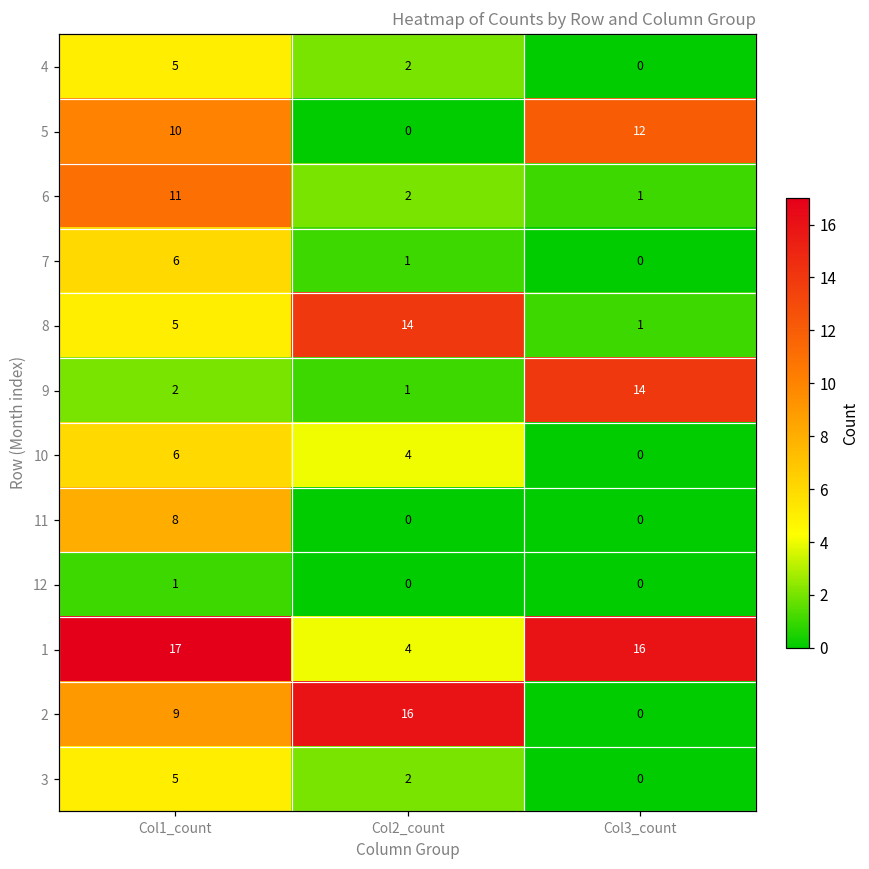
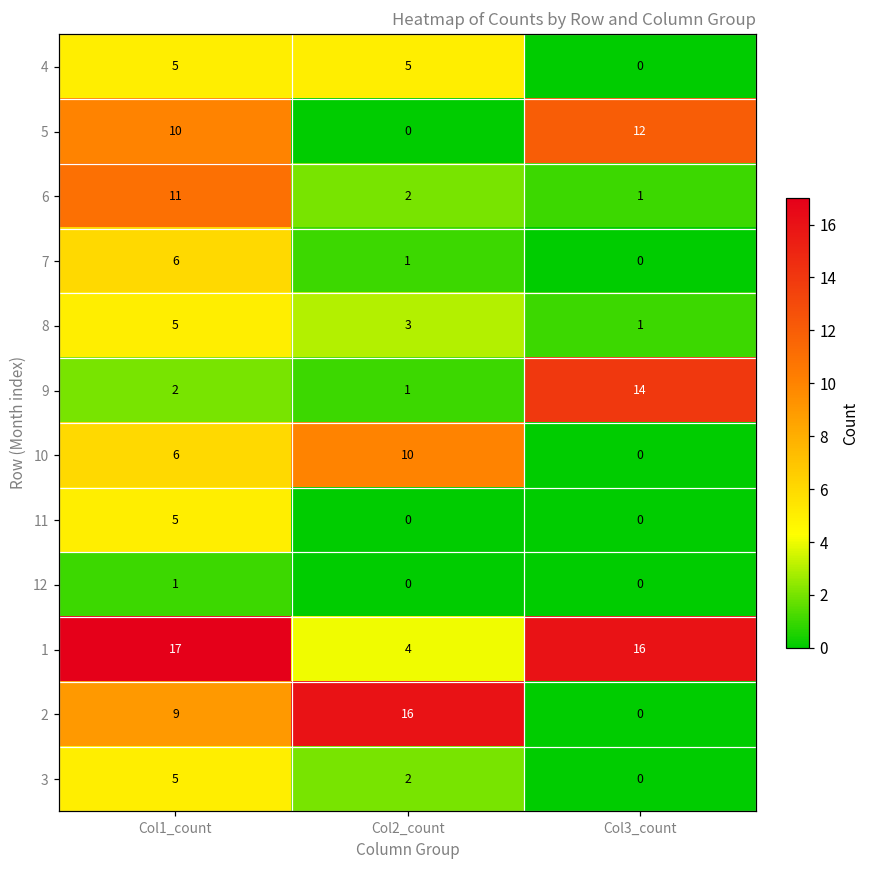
4, Col2_count: 2 -> 5
8, Col2_count: 14 -> 3
10, Col2_count: 4 -> 10
11, Col1_count: 8 -> 5
